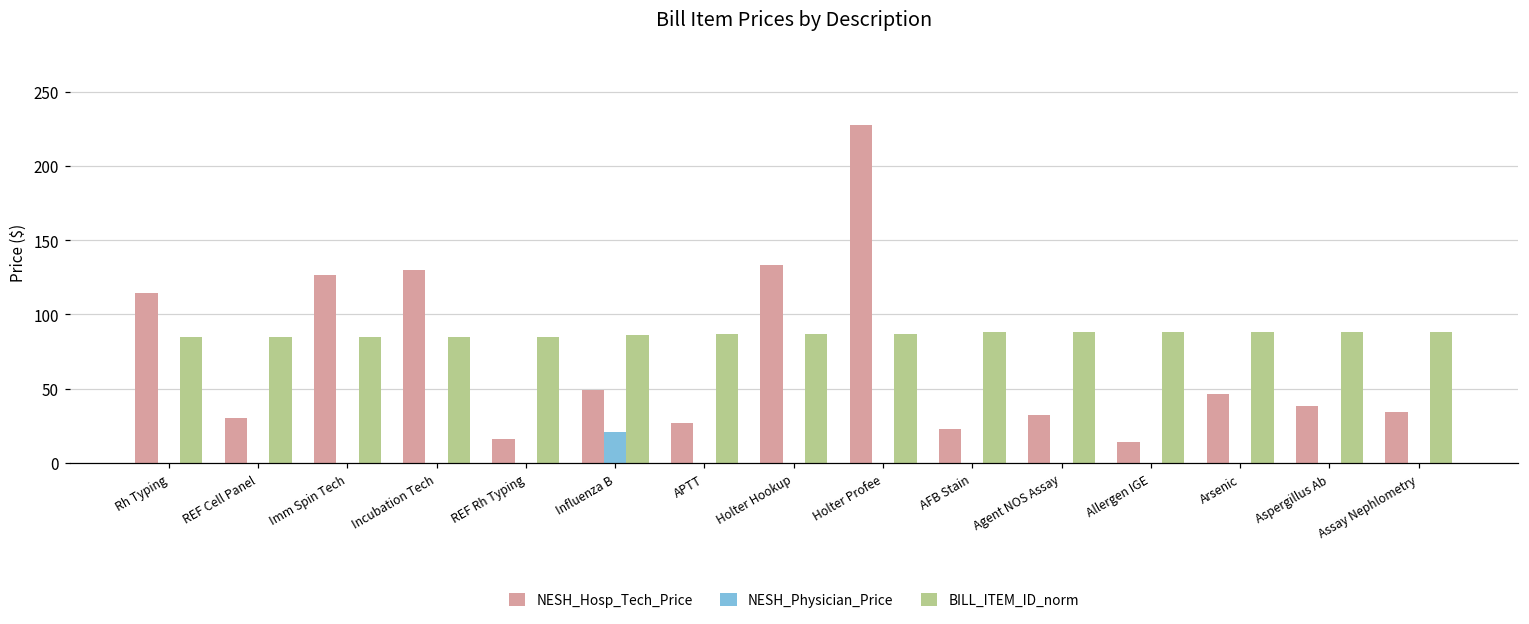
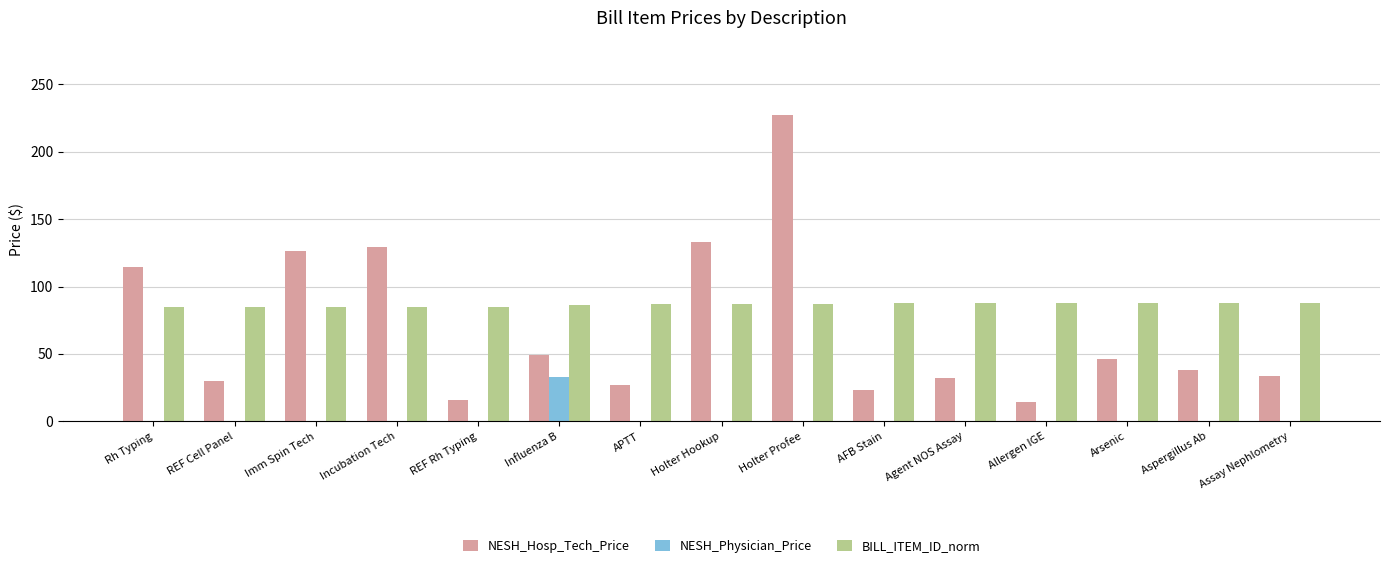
NESH_Physician_Price, Influenza B: 21 -> 33
